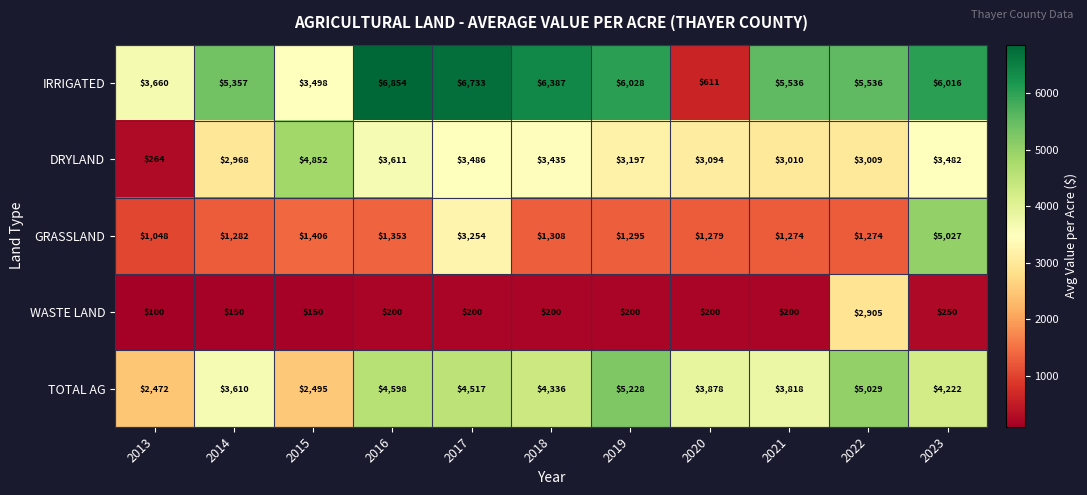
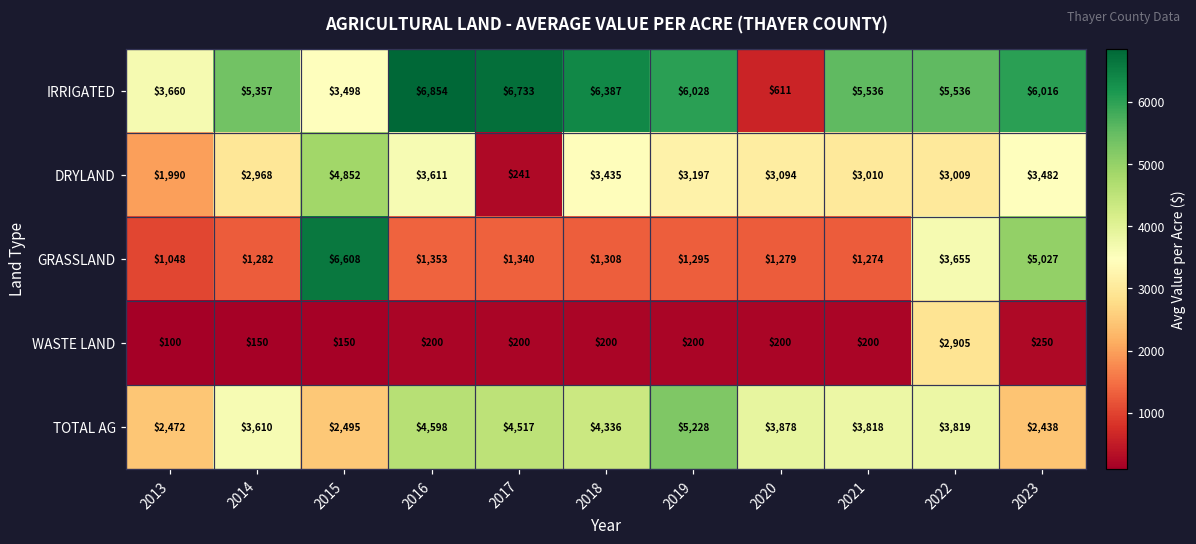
DRYLAND, 2013: $264 -> $1,990
DRYLAND, 2017: $3,486 -> $241
GRASSLAND, 2015: $1,406 -> $6,608
GRASSLAND, 2017: $3,254 -> $1,340
GRASSLAND, 2022: $1,274 -> $3,655
TOTAL AG, 2022: $5,029 -> $3,819
TOTAL AG, 2023: $4,222 -> $2,438
